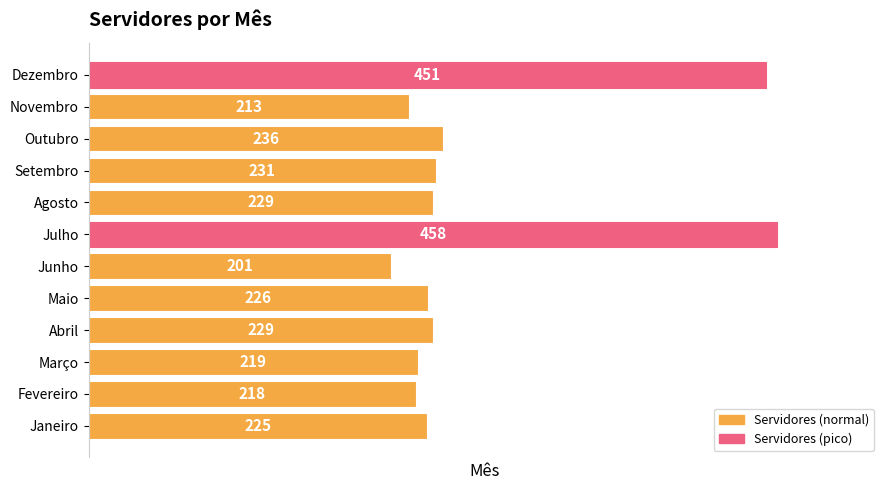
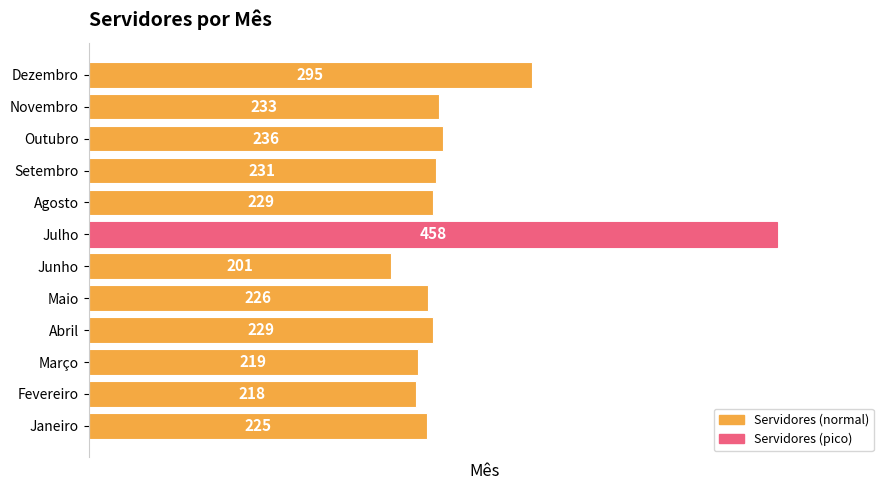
Dezembro: 451 -> 295
Novembro: 213 -> 233
